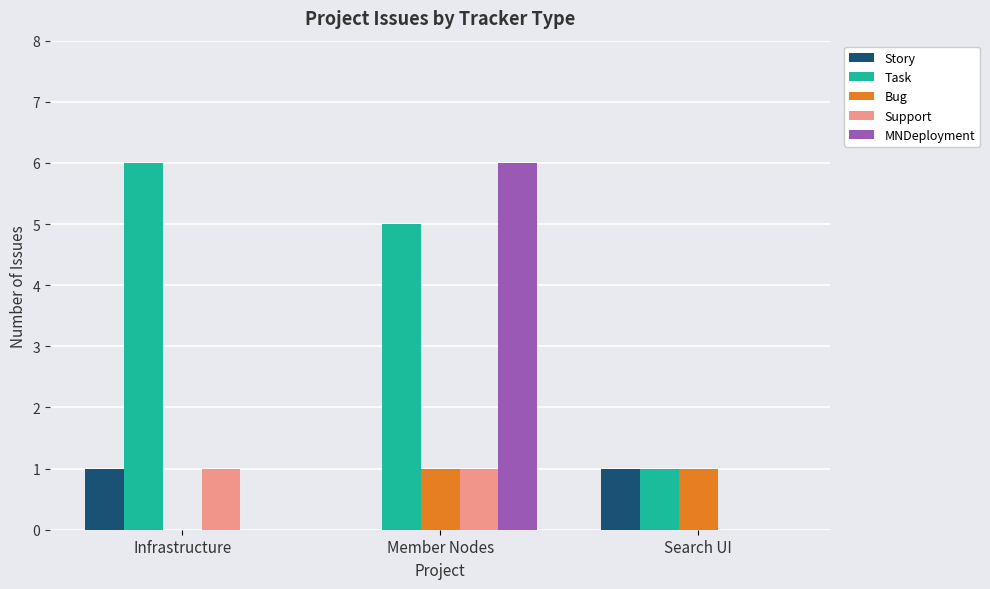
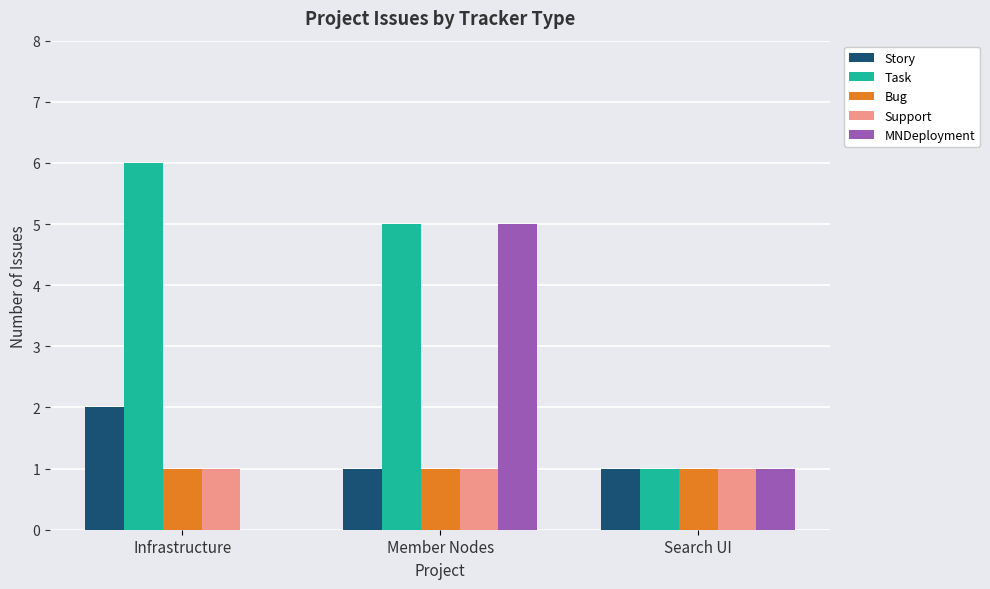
Story, Infrastructure: 1 -> 2
Bug, Infrastructure: 0 -> 1
Story, Member Nodes: 0 -> 1
MNDeployment, Member Nodes: 6 -> 5
Support, Search UI: 0 -> 1
MNDeployment, Search UI: 0 -> 1
